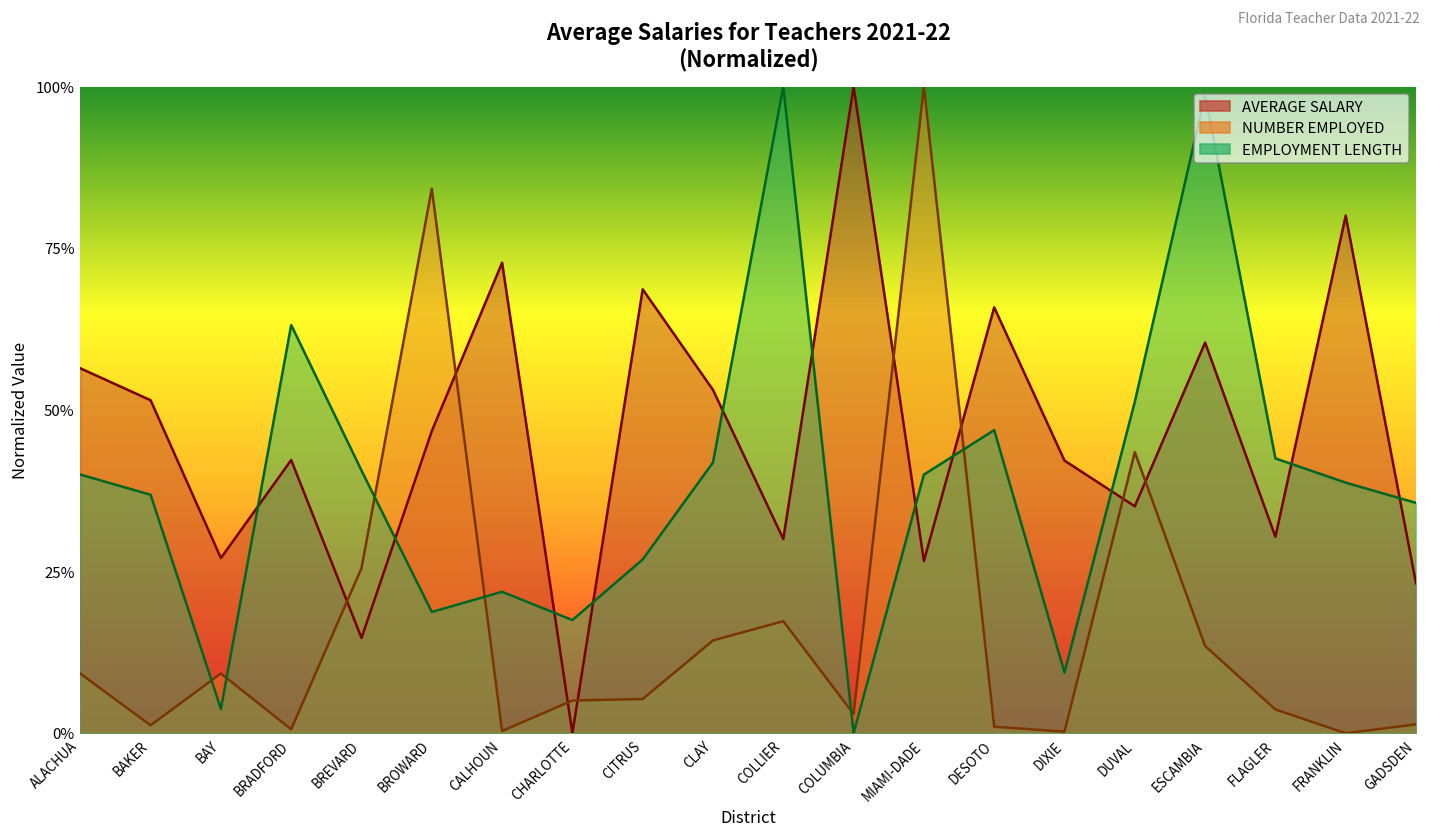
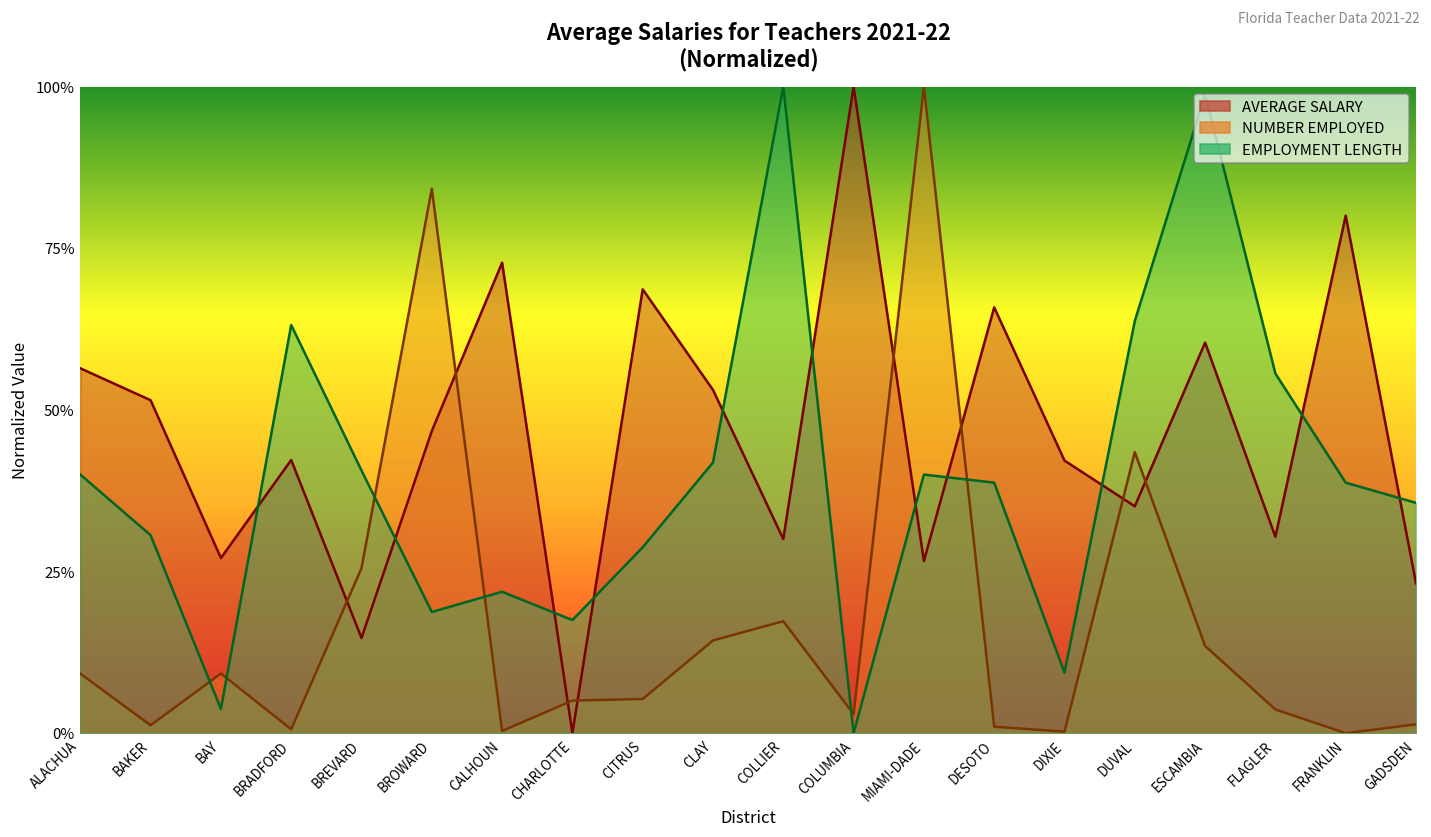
EMPLOYMENT LENGTH, BAKER: 37% -> 31%
EMPLOYMENT LENGTH, CITRUS: 27% -> 29%
EMPLOYMENT LENGTH, DESOTO: 47% -> 39%
EMPLOYMENT LENGTH, DUVAL: 51% -> 64%
EMPLOYMENT LENGTH, FLAGLER: 42% -> 56%
